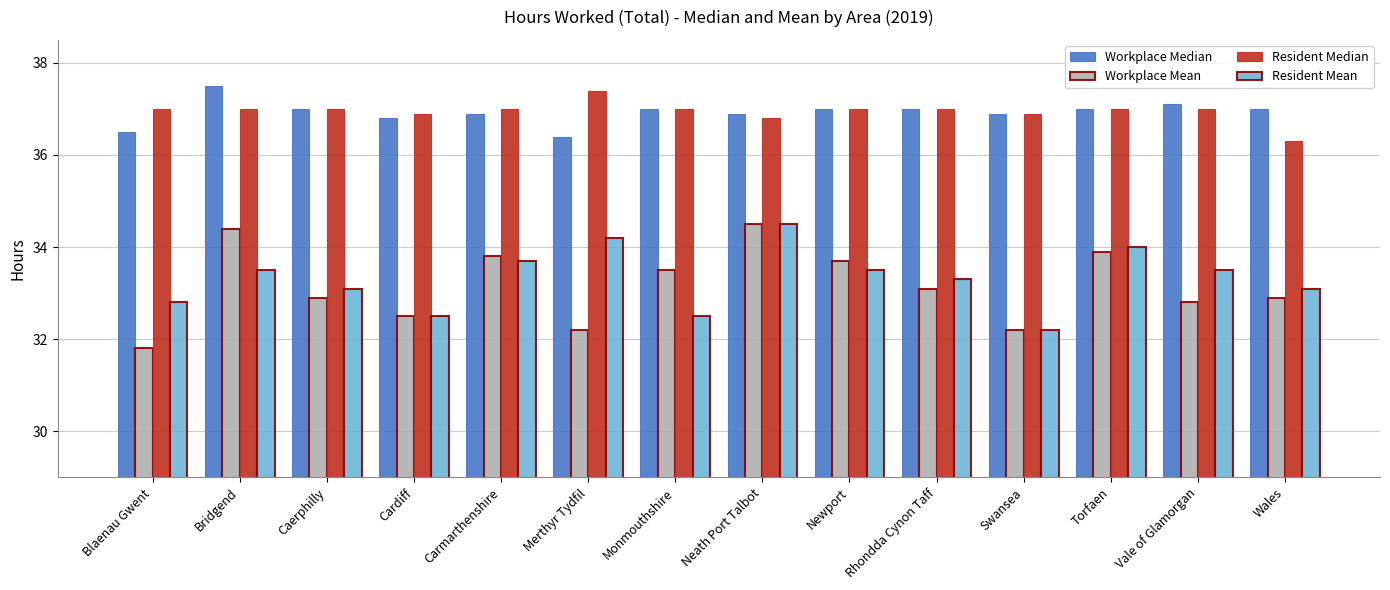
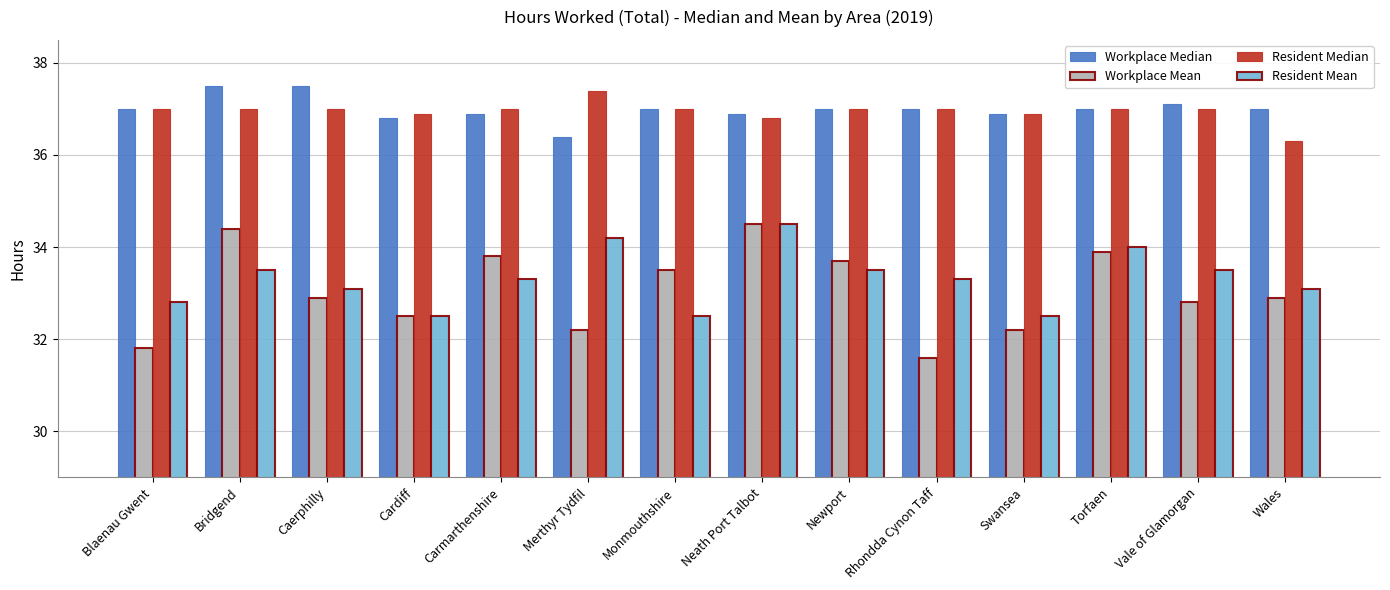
Workplace Median, Blaenau Gwent: 36.5 -> 37.0
Workplace Median, Caerphilly: 37.0 -> 37.5
Resident Mean, Carmarthenshire: 33.7 -> 33.3
Workplace Mean, Rhondda Cynon Taff: 33.1 -> 31.6
Resident Mean, Swansea: 32.2 -> 32.5
